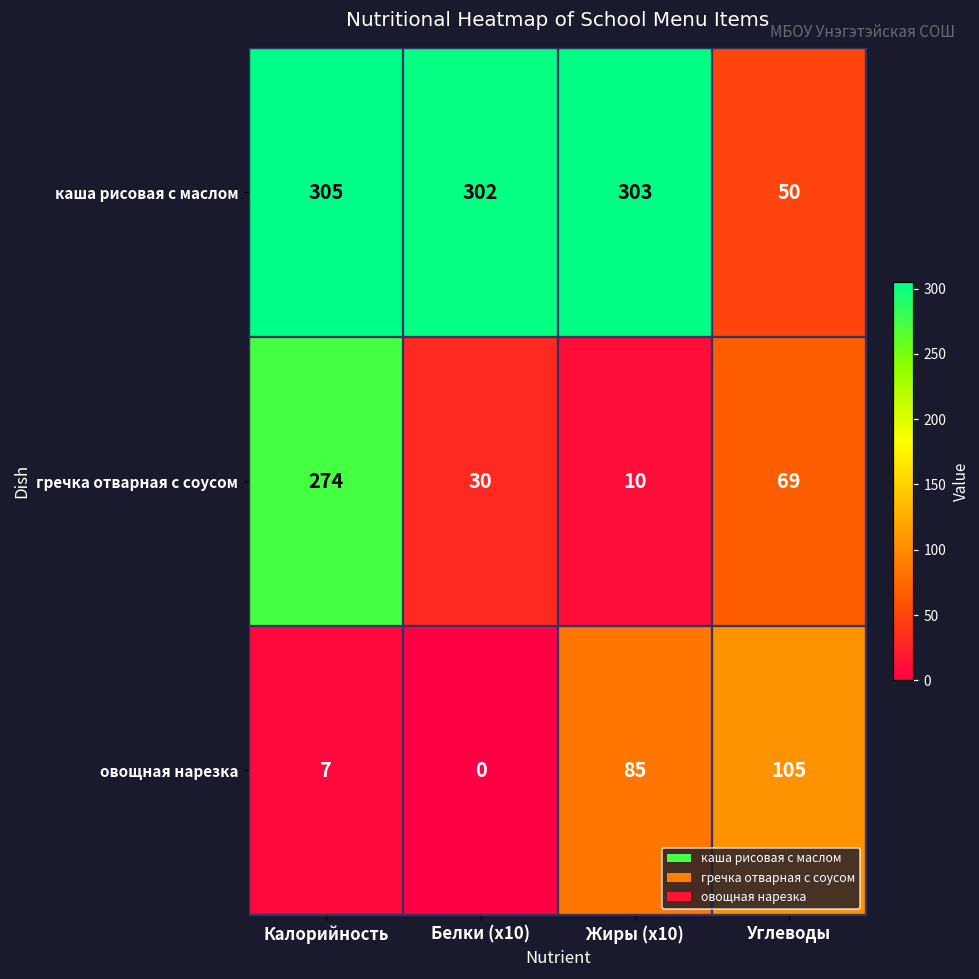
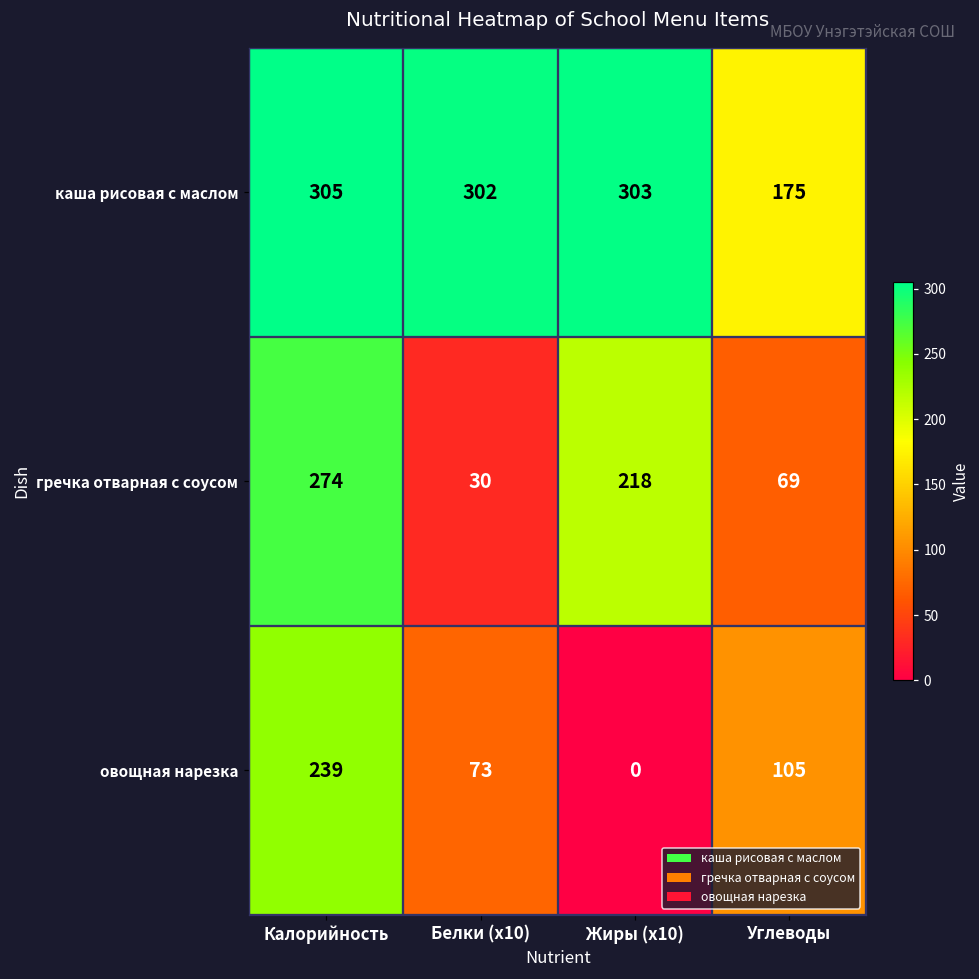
каша рисовая с маслом, Углеводы: 50 -> 175
гречка отварная с соусом, Жиры (x10): 10 -> 218
овощная нарезка, Калорийность: 7 -> 239
овощная нарезка, Белки (x10): 0 -> 73
овощная нарезка, Жиры (x10): 85 -> 0
